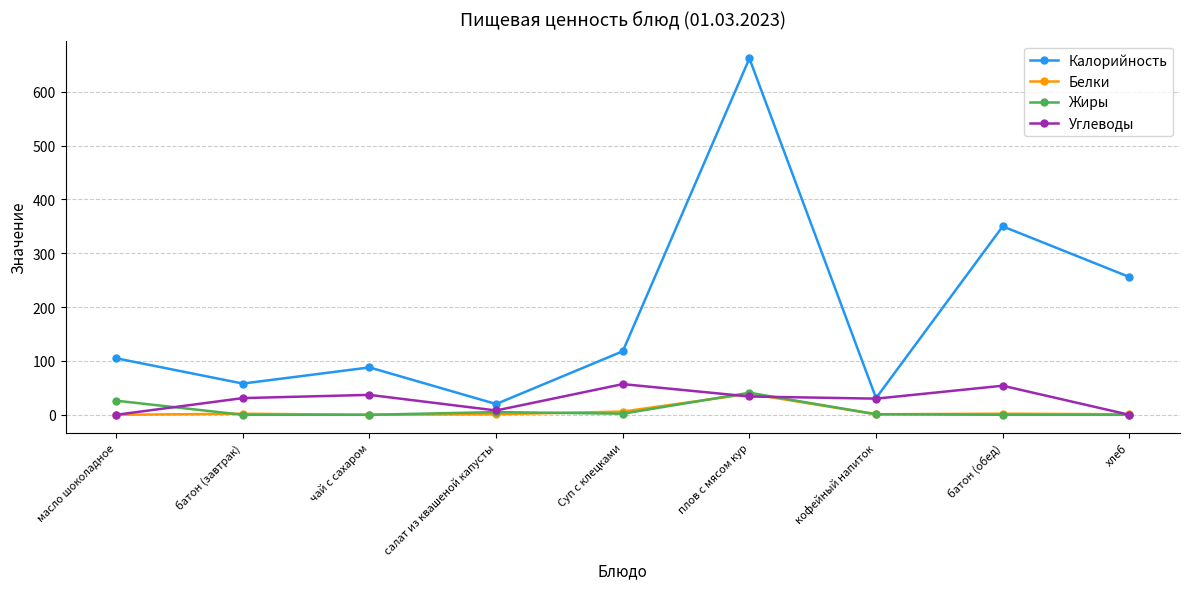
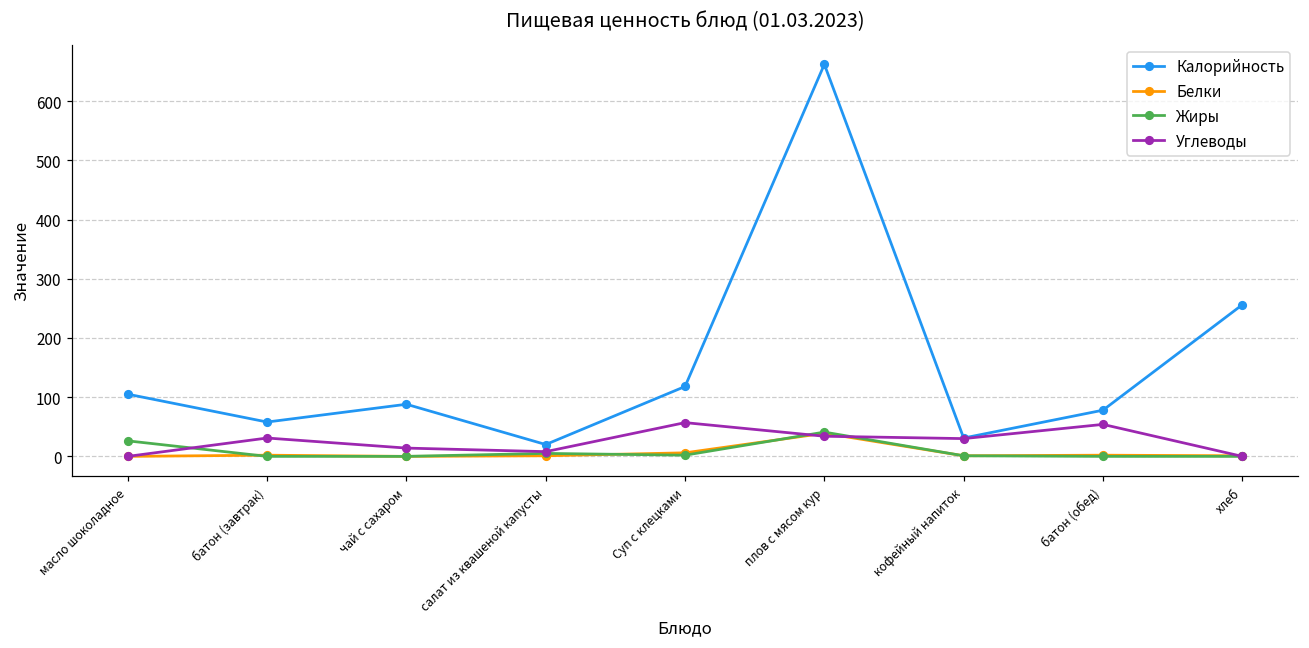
Углеводы, чай с сахаром: 40 -> 10
Калорийность, батон (обед): 350 -> 80
